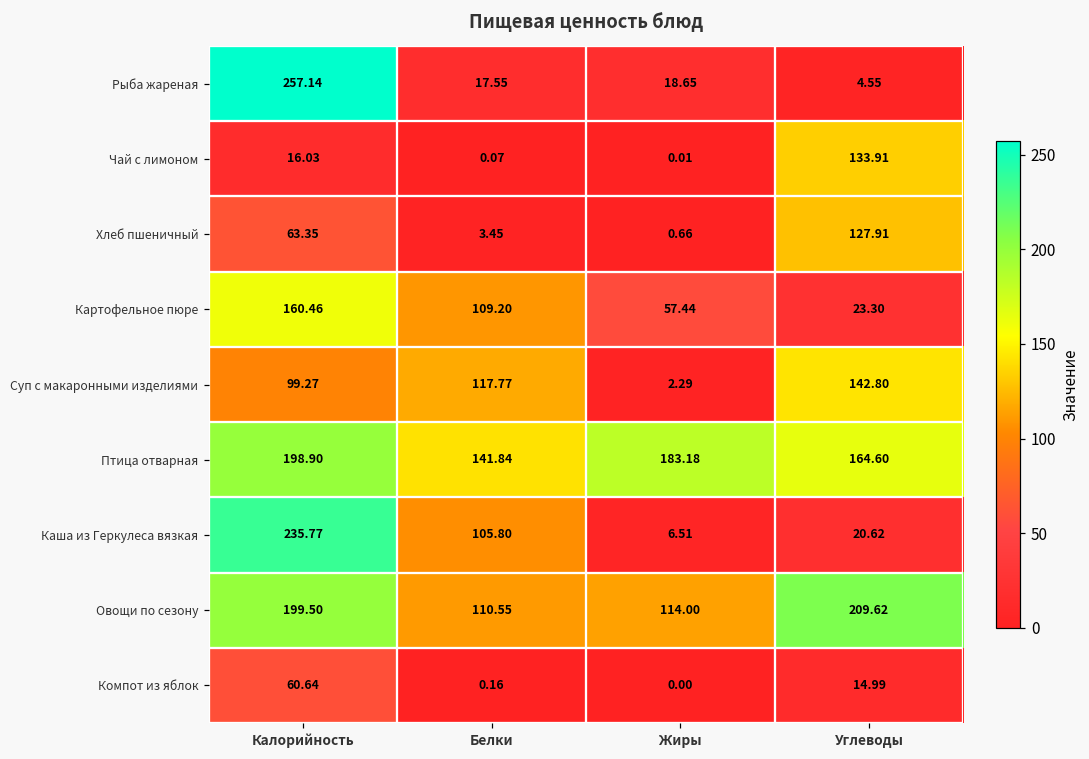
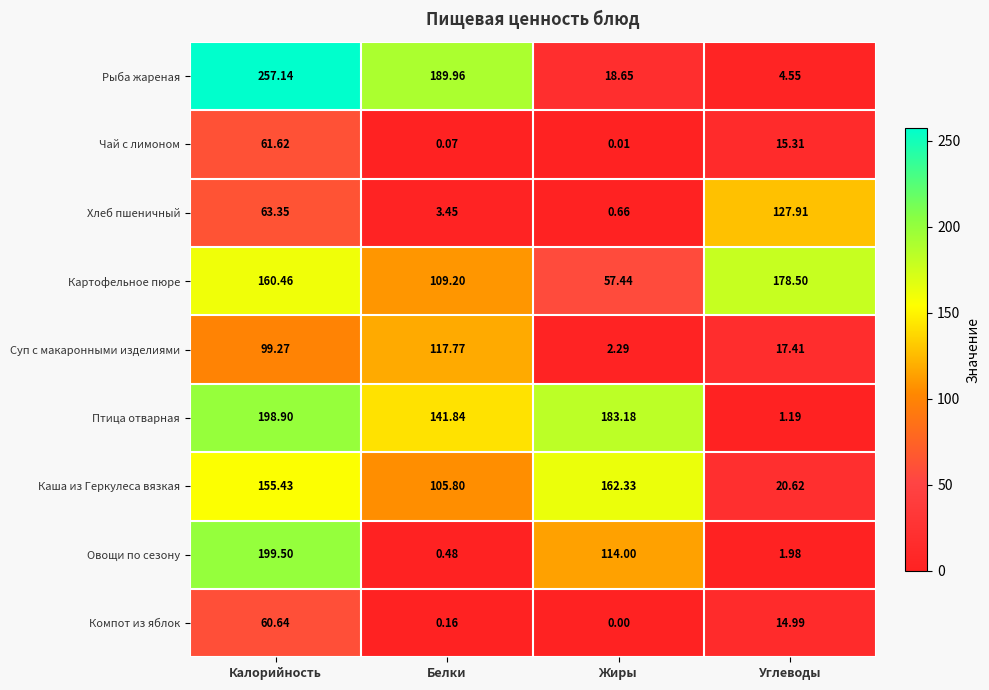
Рыба жареная, Белки: 17.55 -> 189.96
Чай с лимоном, Калорийность: 16.03 -> 61.62
Чай с лимоном, Углеводы: 133.91 -> 15.31
Картофельное пюре, Углеводы: 23.30 -> 178.50
Суп с макаронными изделиями, Углеводы: 142.80 -> 17.41
Птица отварная, Углеводы: 164.60 -> 1.19
Каша из Геркулеса вязкая, Калорийность: 235.77 -> 155.43
Каша из Геркулеса вязкая, Жиры: 6.51 -> 162.33
Овощи по сезону, Белки: 110.55 -> 0.48
Овощи по сезону, Углеводы: 209.62 -> 1.98
